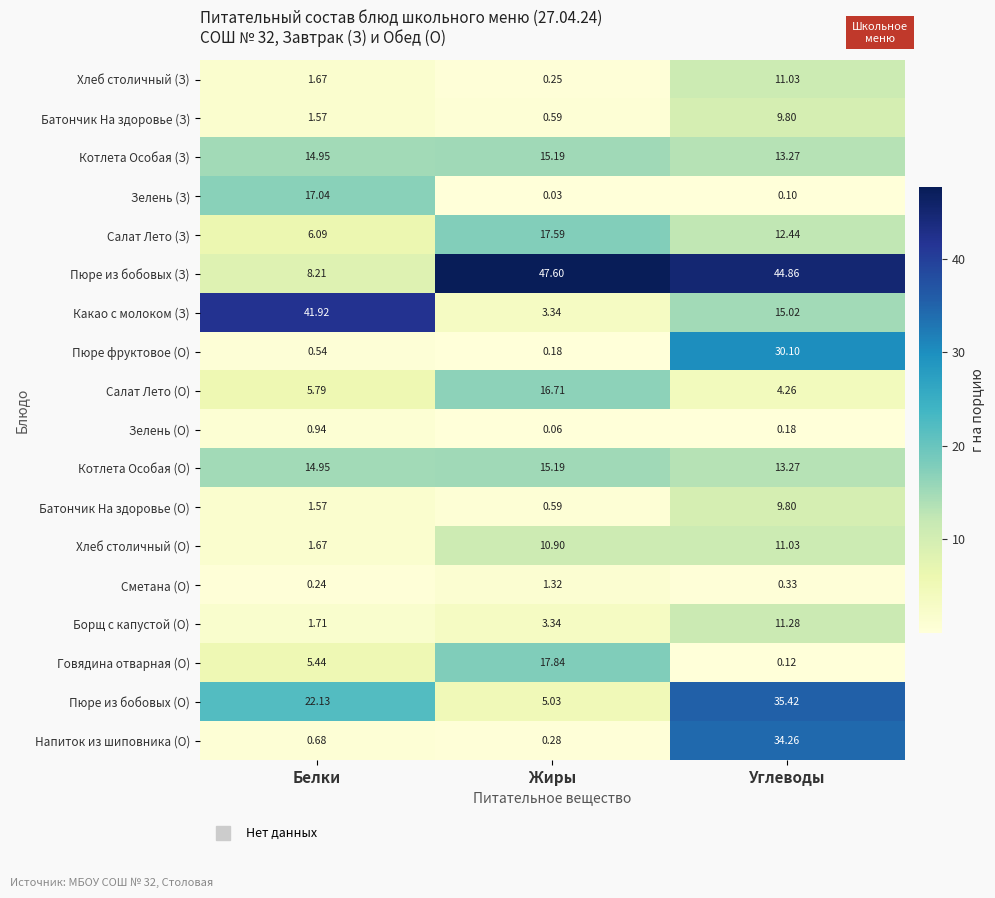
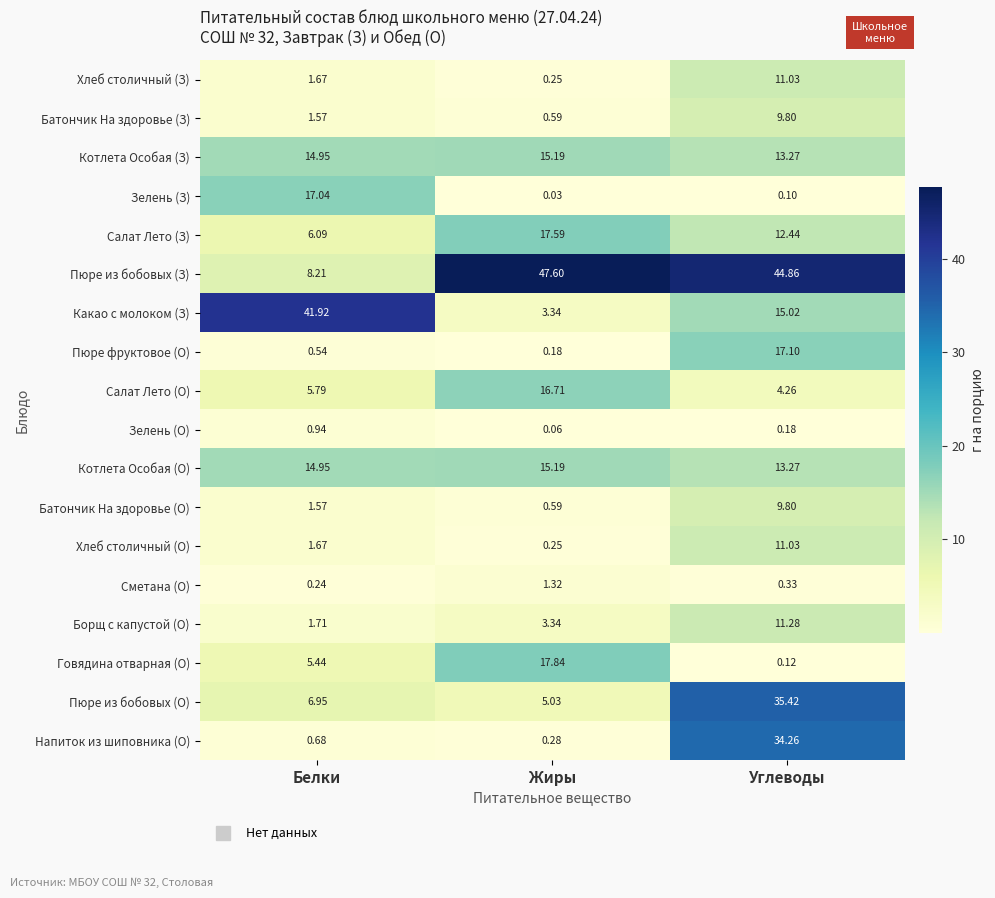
Пюре фруктовое (О), Углеводы: 30.10 -> 17.10
Хлеб столичный (О), Жиры: 10.90 -> 0.25
Пюре из бобовых (О), Белки: 22.13 -> 6.95
